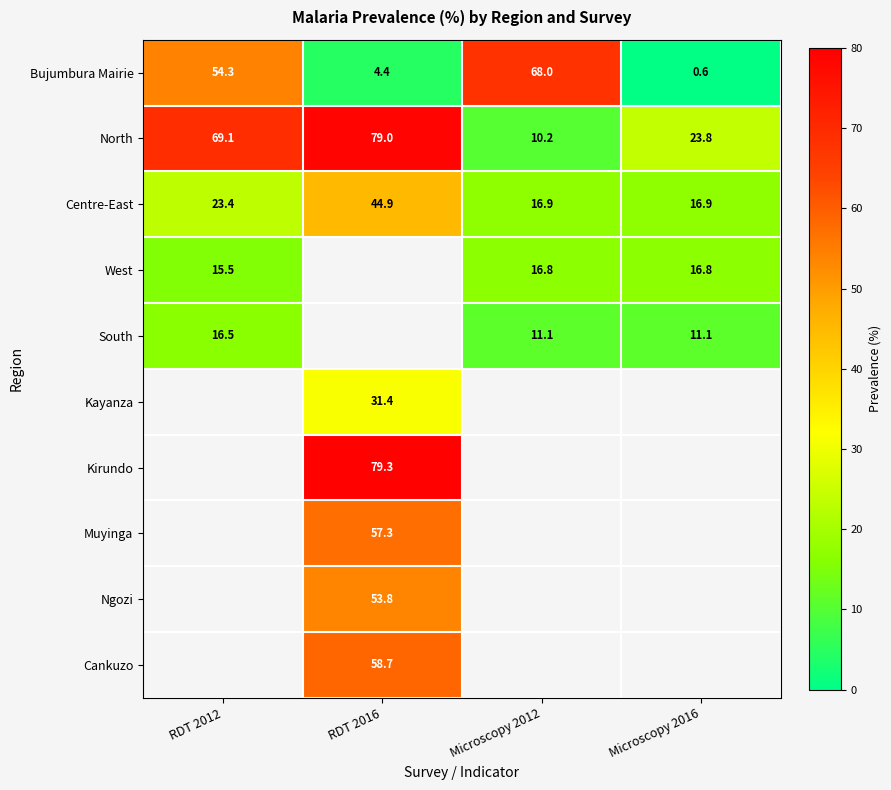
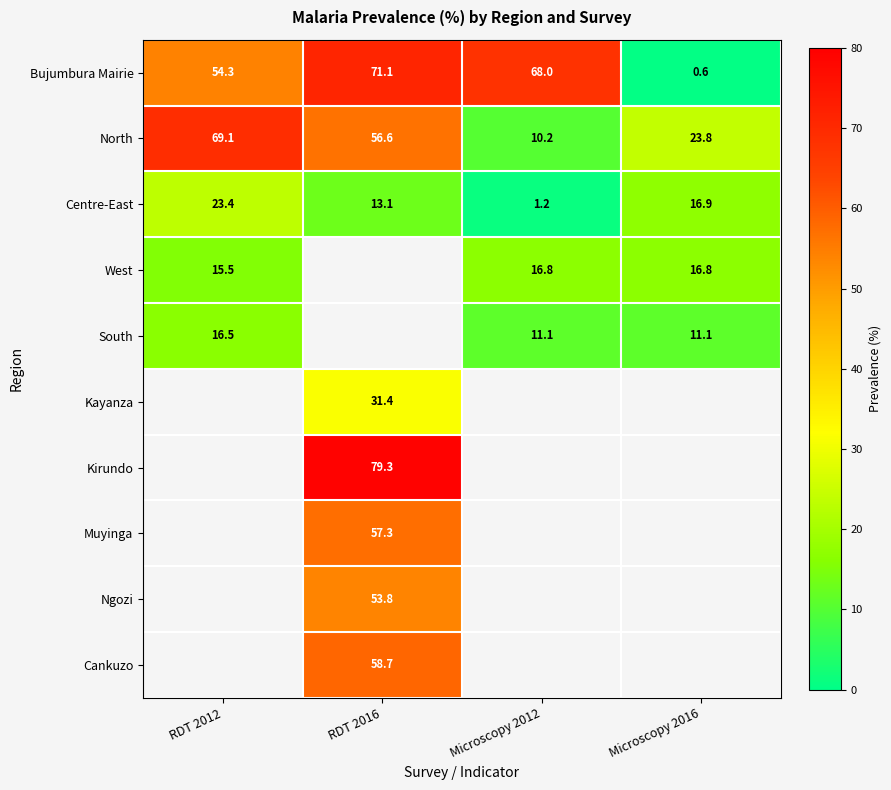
Bujumbura Mairie, RDT 2016: 4.4 -> 71.1
North, RDT 2016: 79.0 -> 56.6
Centre-East, RDT 2016: 44.9 -> 13.1
Centre-East, Microscopy 2012: 16.9 -> 1.2
